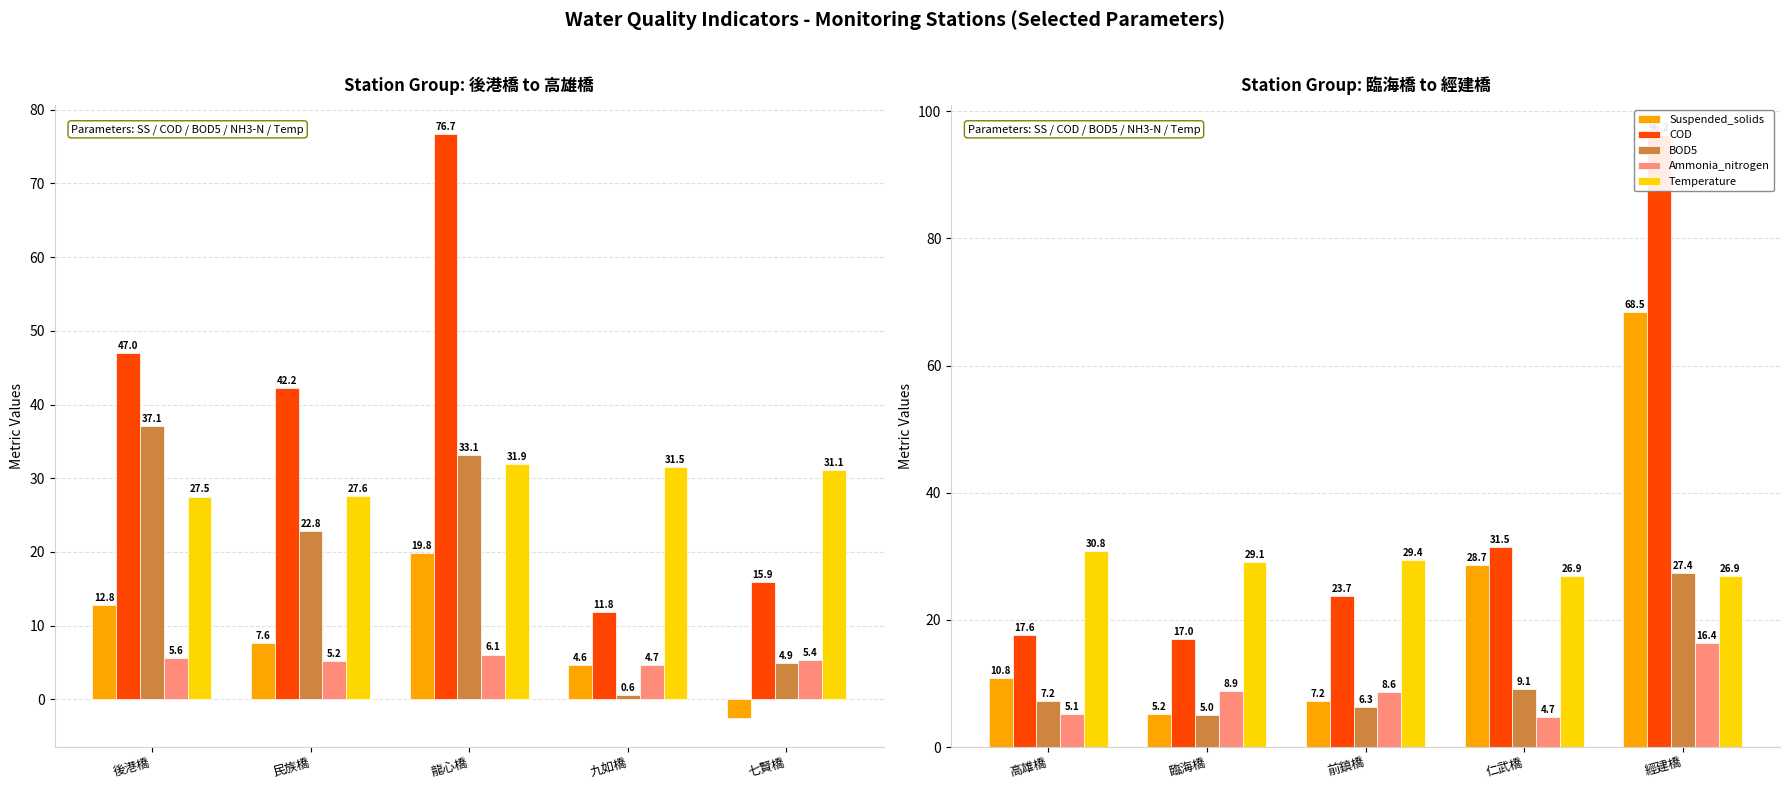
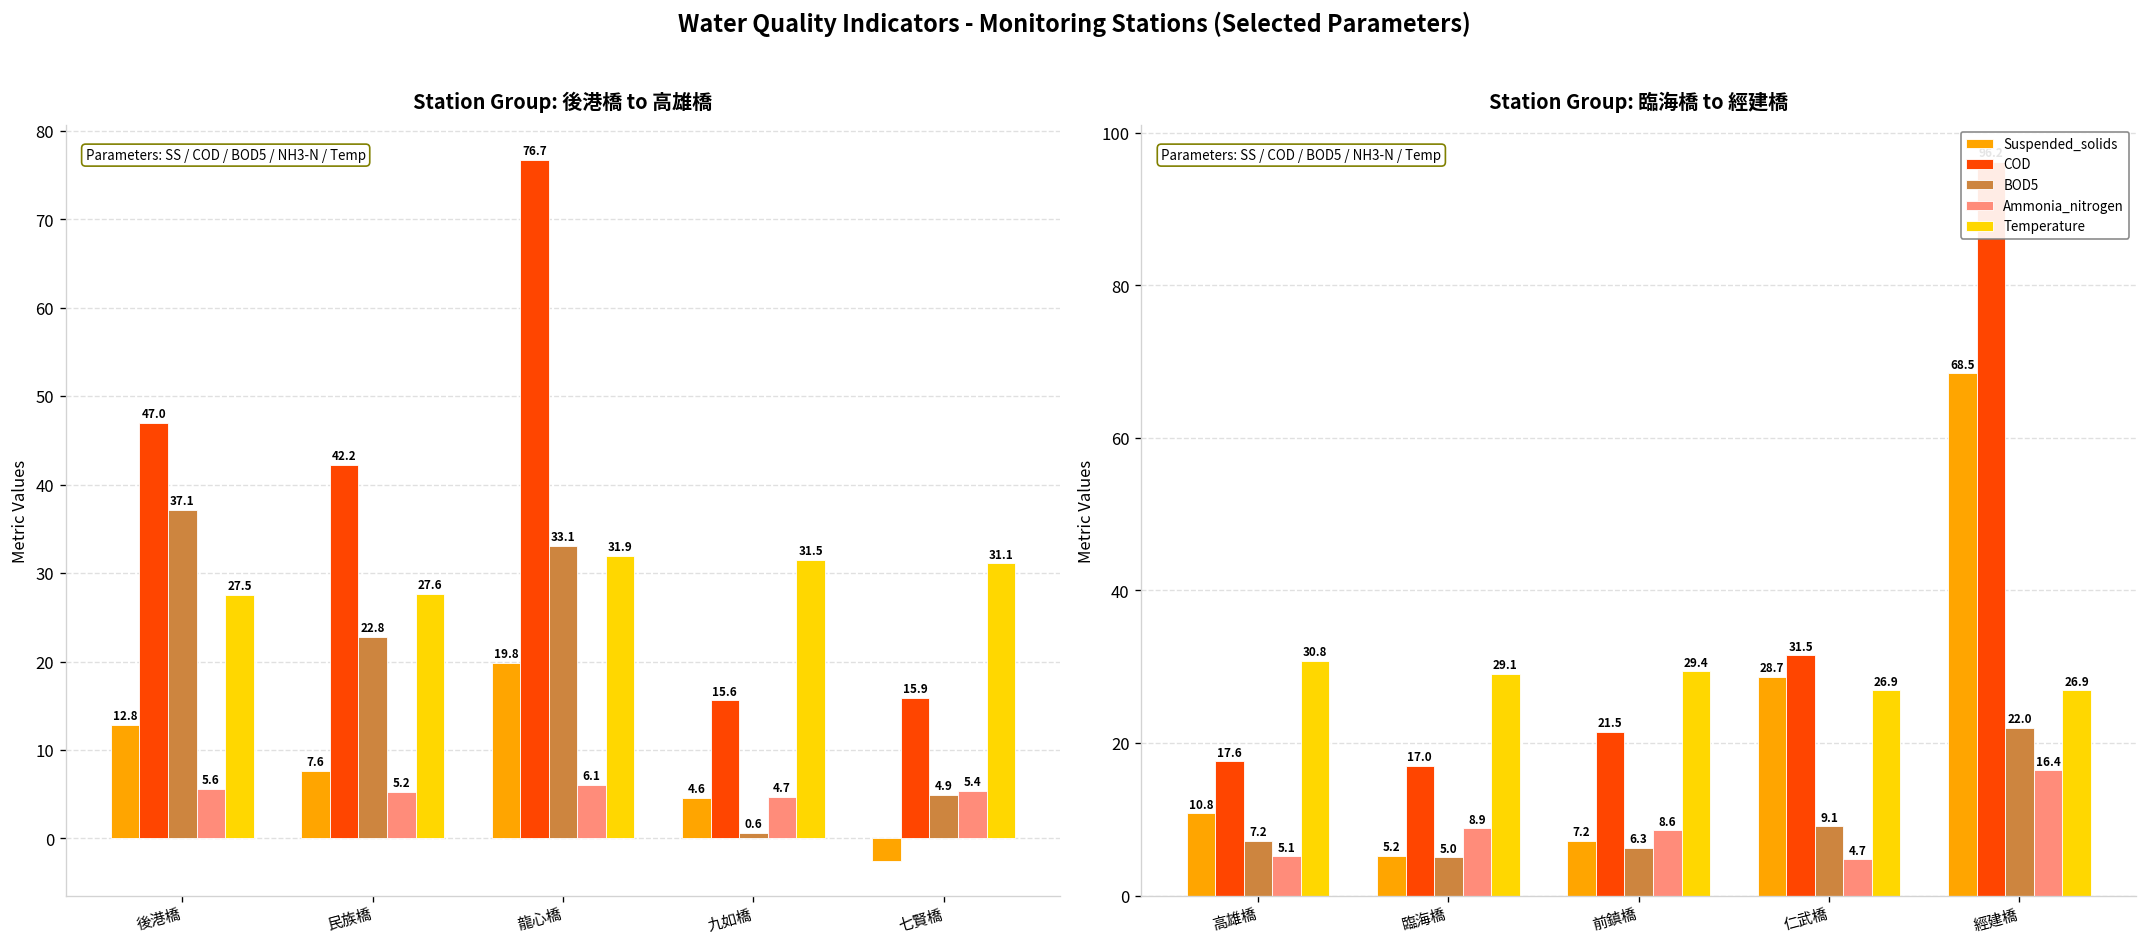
Station Group: 後港橋 to 高雄橋, COD, 九如橋: 11.8 -> 15.6
Station Group: 臨海橋 to 經建橋, COD, 前鎮橋: 23.7 -> 21.5
Station Group: 臨海橋 to 經建橋, BOD5, 經建橋: 27.4 -> 22.0
